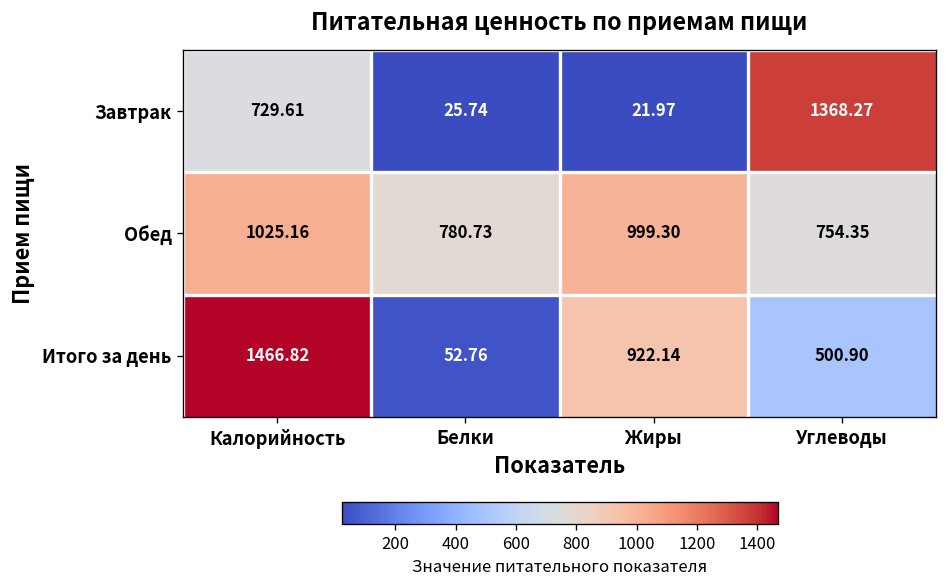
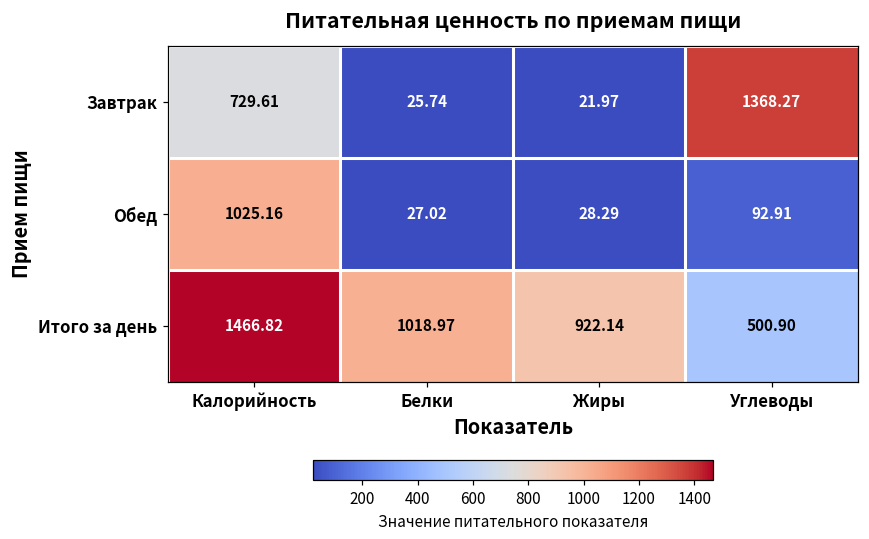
Обед, Белки: 780.73 -> 27.02
Обед, Жиры: 999.30 -> 28.29
Обед, Углеводы: 754.35 -> 92.91
Итого за день, Белки: 52.76 -> 1018.97
